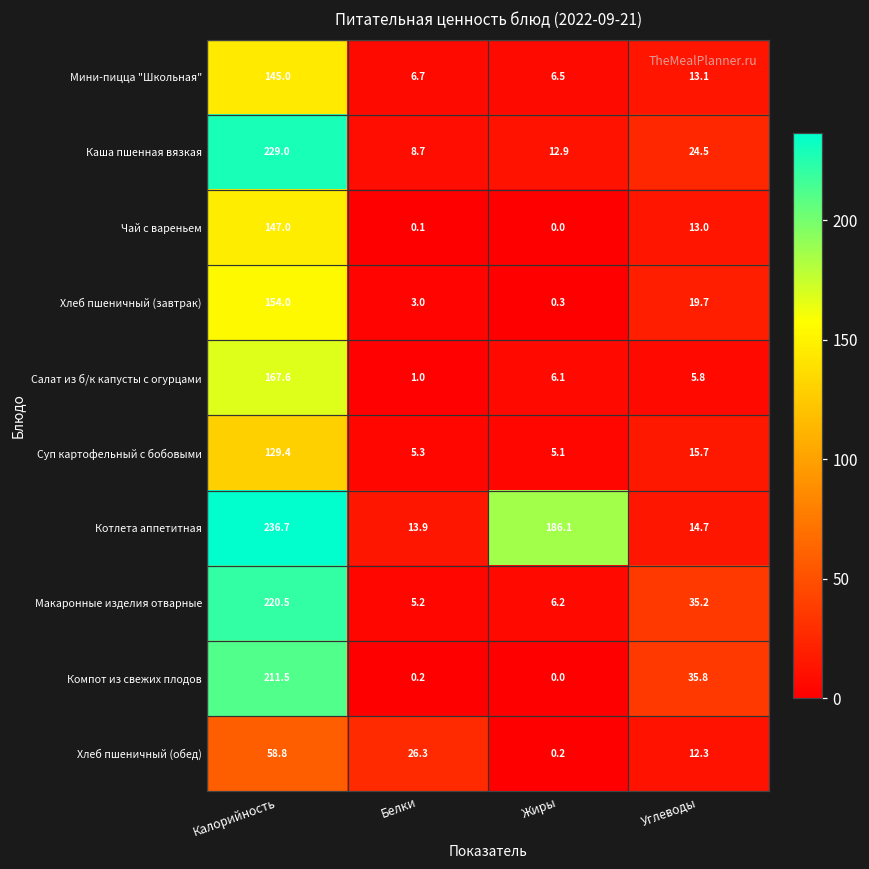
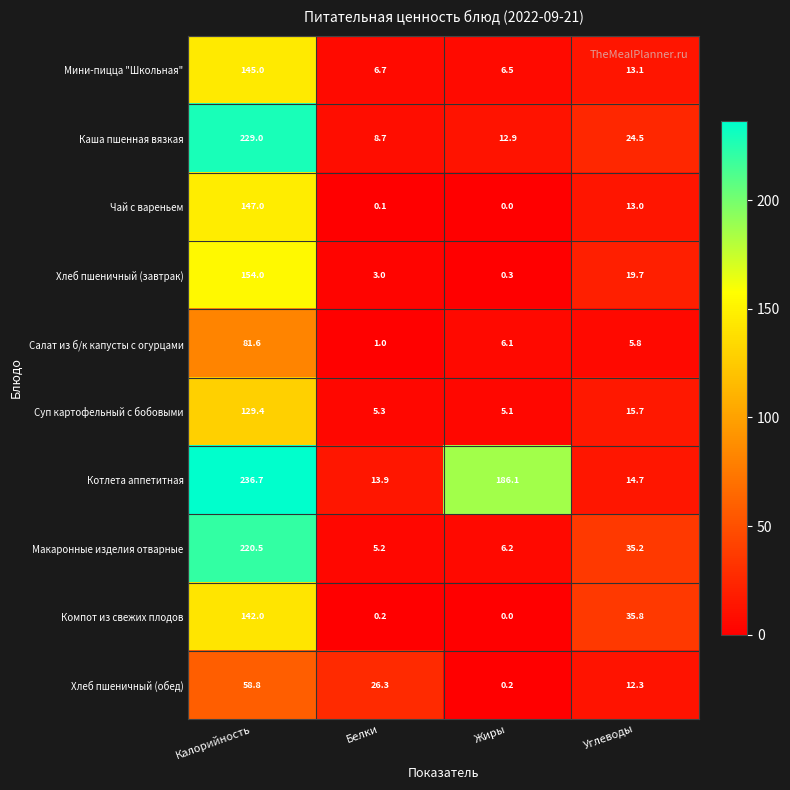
Салат из б/к капусты с огурцами, Калорийность: 167.6 -> 81.6
Компот из свежих плодов, Калорийность: 211.5 -> 142.0
